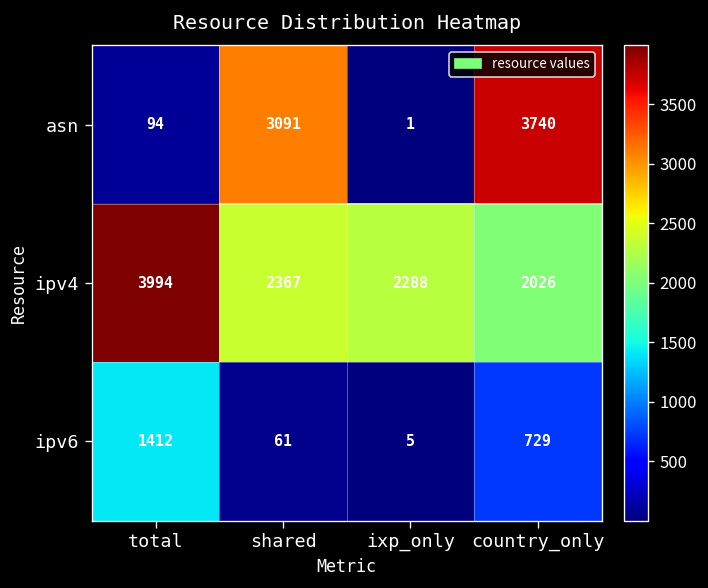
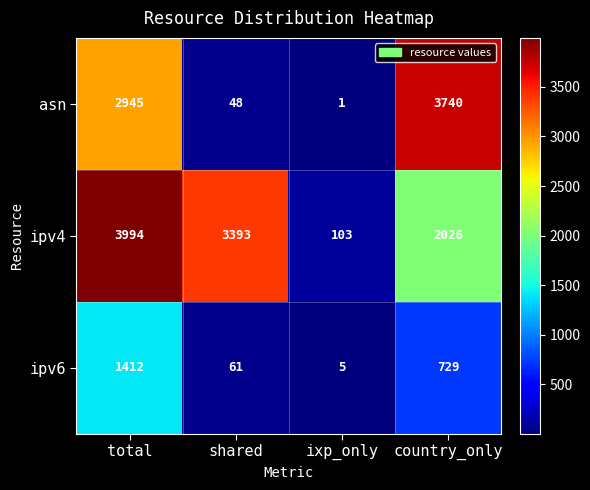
asn, total: 94 -> 2945
asn, shared: 3091 -> 48
ipv4, shared: 2367 -> 3393
ipv4, ixp_only: 2288 -> 103
